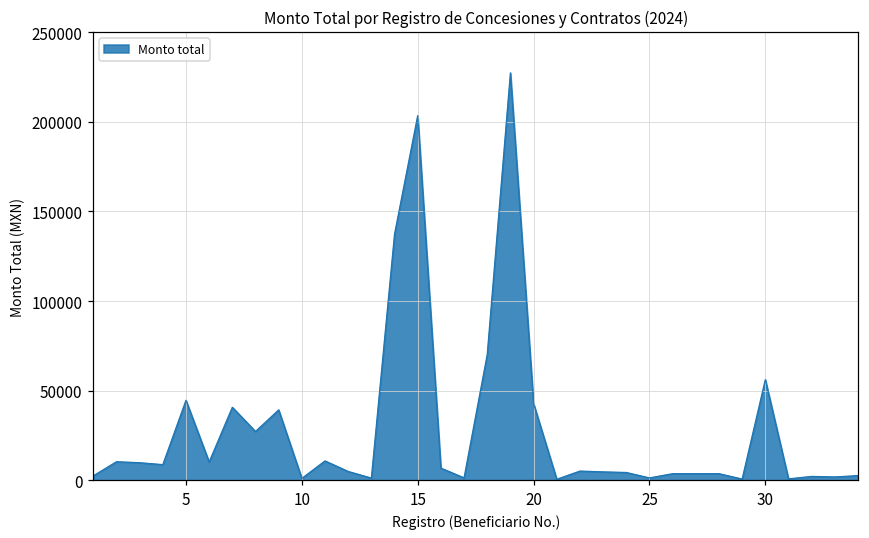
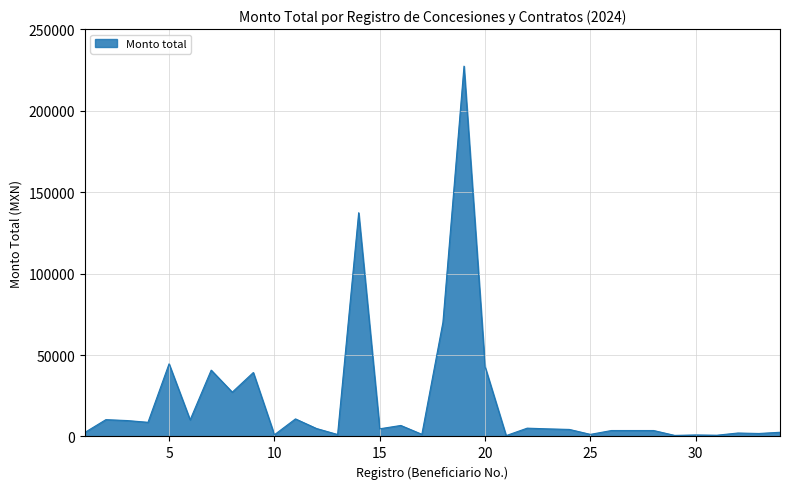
15: 203000 -> 5000
30: 56000 -> 1000
